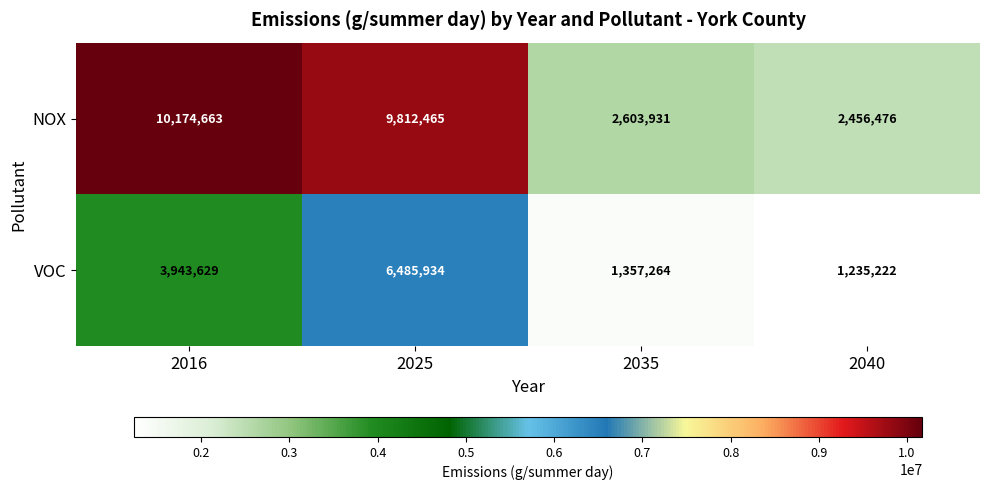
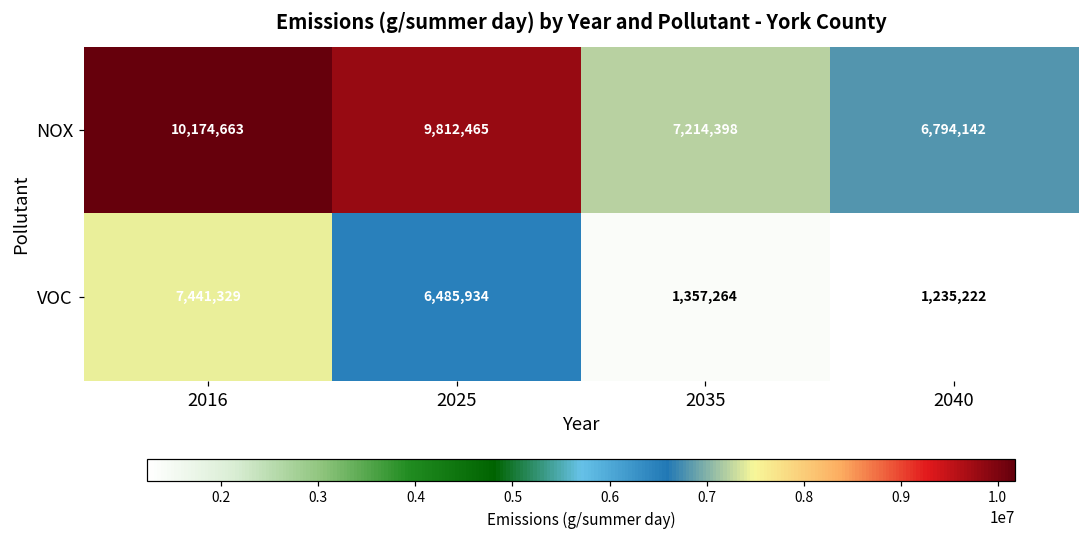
NOX, 2035: 2,603,931 -> 7,214,398
NOX, 2040: 2,456,476 -> 6,794,142
VOC, 2016: 3,943,629 -> 7,441,329
